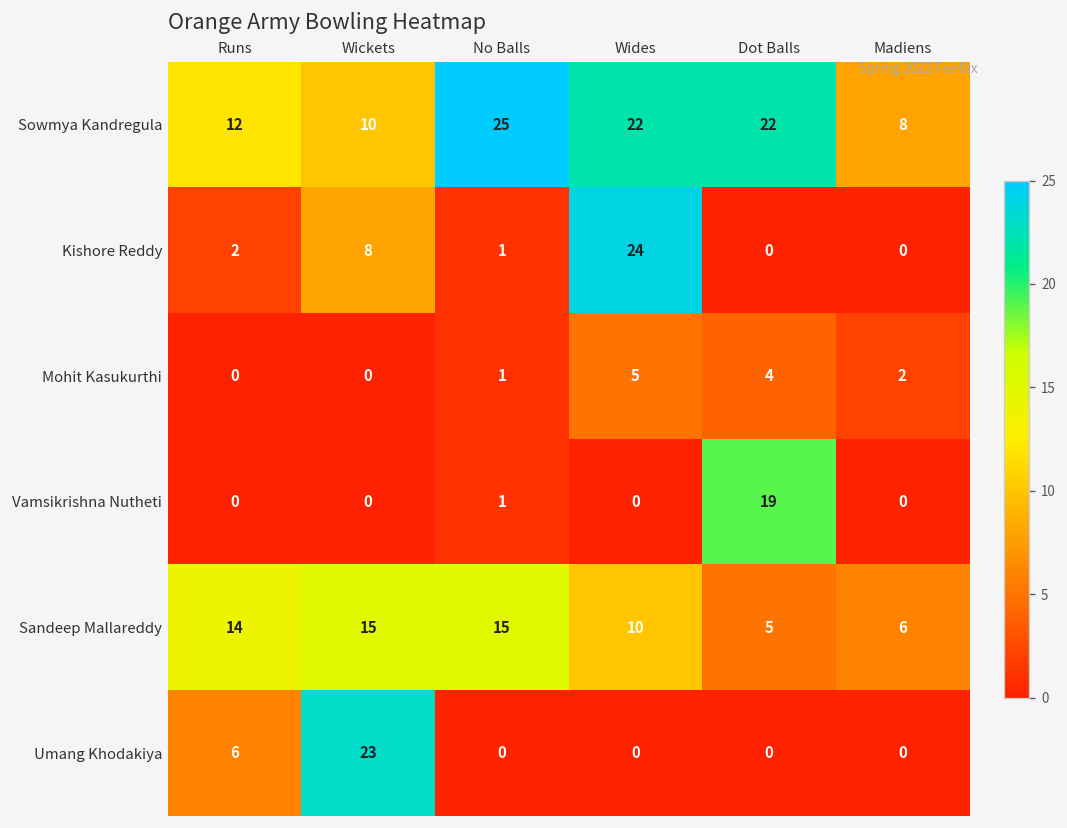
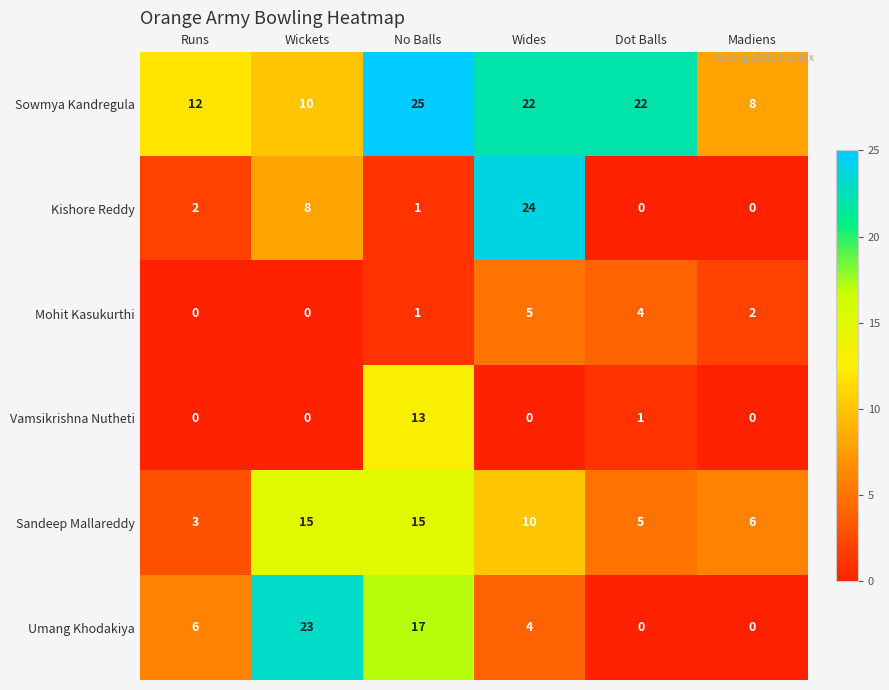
Vamsikrishna Nutheti, No Balls: 1 -> 13
Vamsikrishna Nutheti, Dot Balls: 19 -> 1
Sandeep Mallareddy, Runs: 14 -> 3
Umang Khodakiya, No Balls: 0 -> 17
Umang Khodakiya, Wides: 0 -> 4
